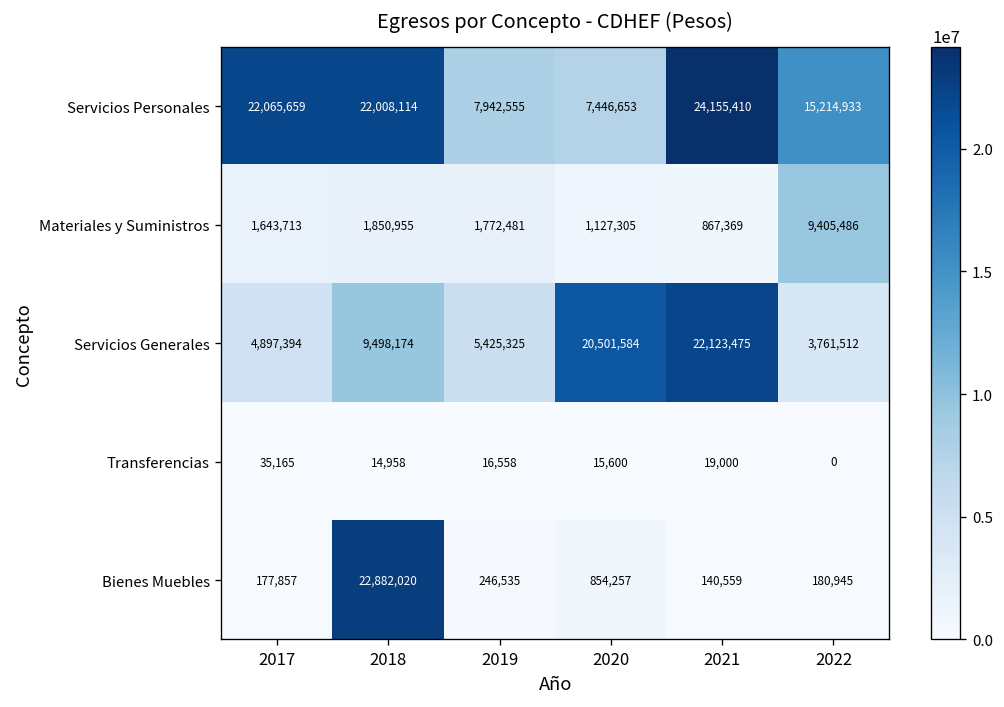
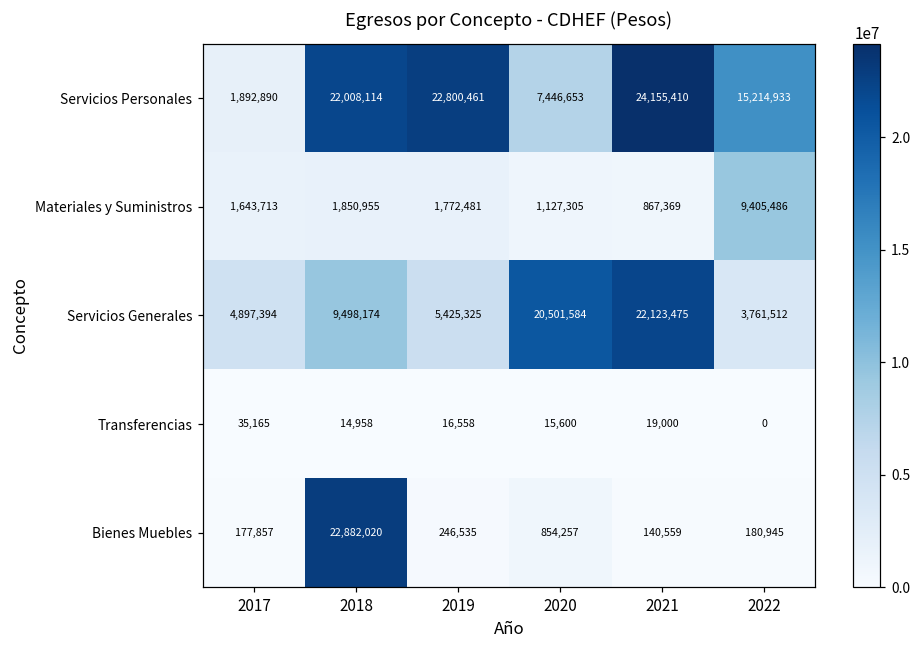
Servicios Personales, 2017: 22,065,659 -> 1,892,890
Servicios Personales, 2019: 7,942,555 -> 22,800,461
